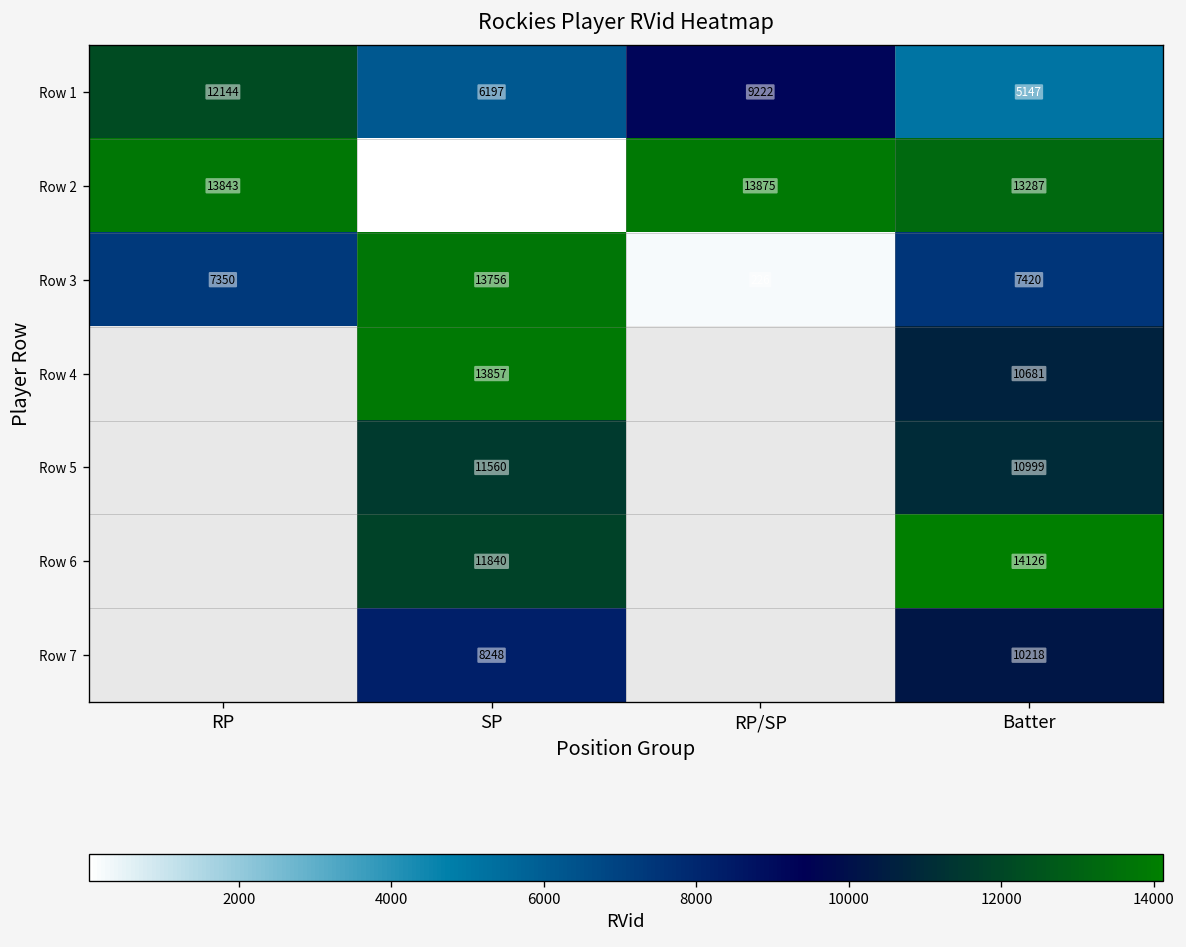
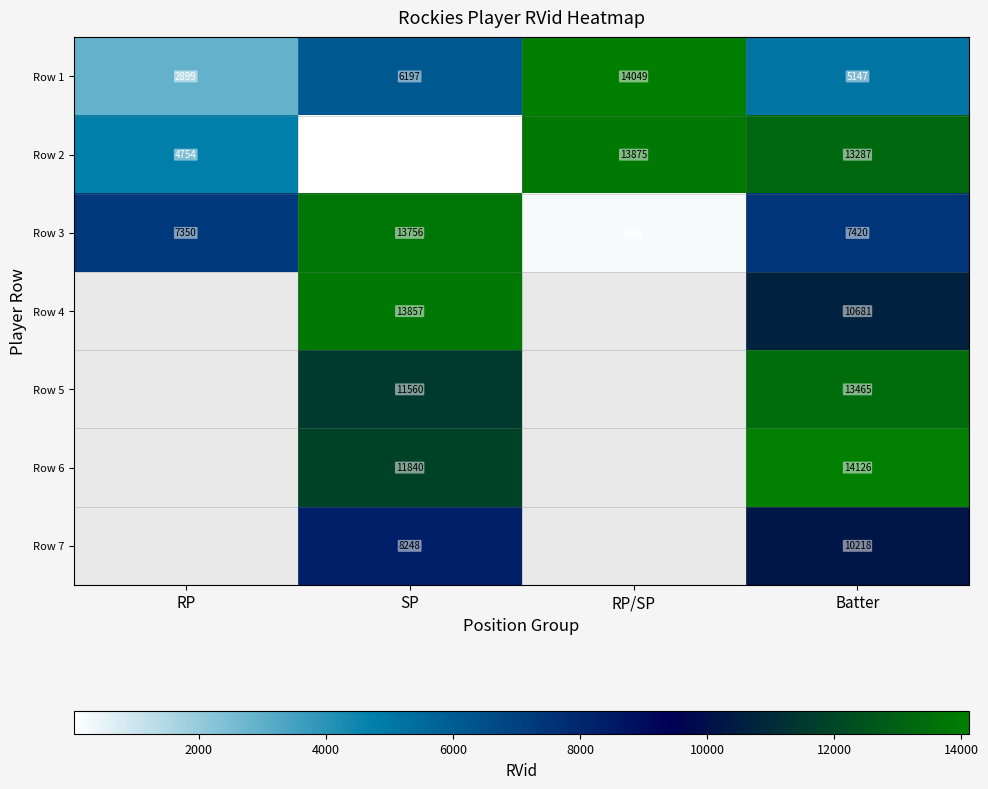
Row 1, RP: 12144 -> 2899
Row 1, RP/SP: 9222 -> 14049
Row 2, RP: 13843 -> 4754
Row 5, Batter: 10999 -> 13465
